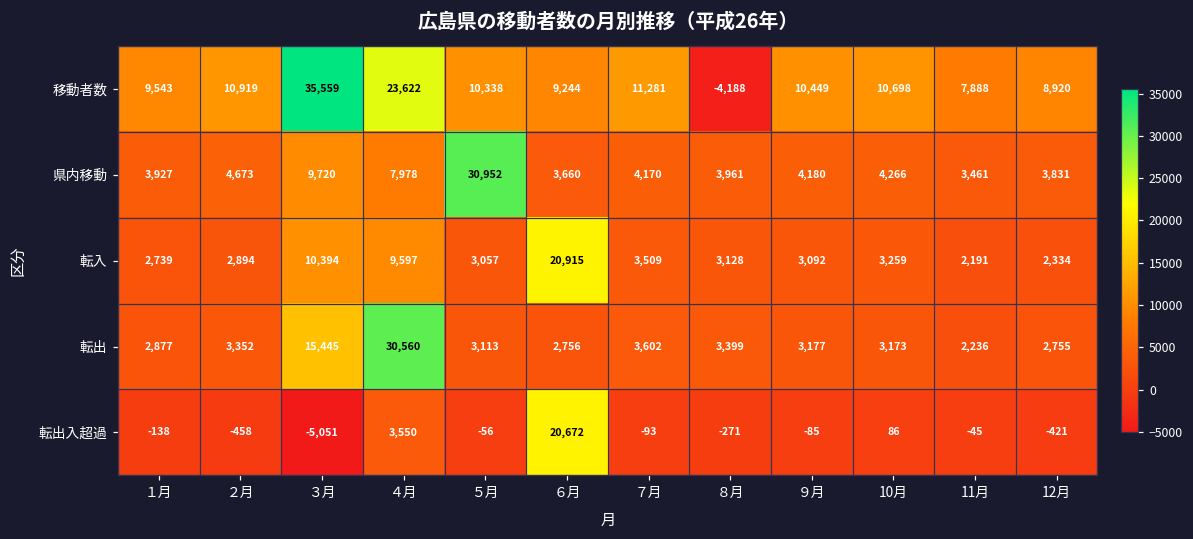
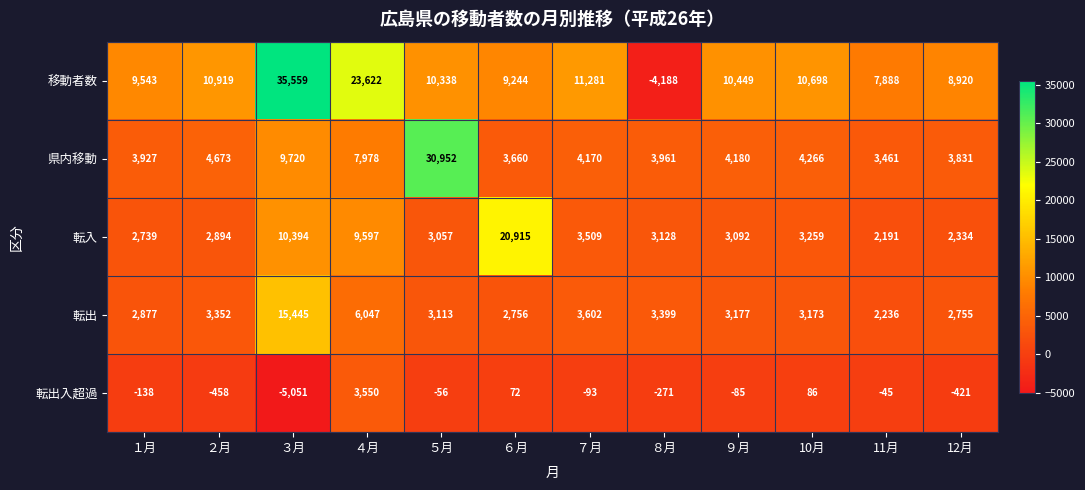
転出, ４月: 30,560 -> 6,047
転出入超過, ６月: 20,672 -> 72
